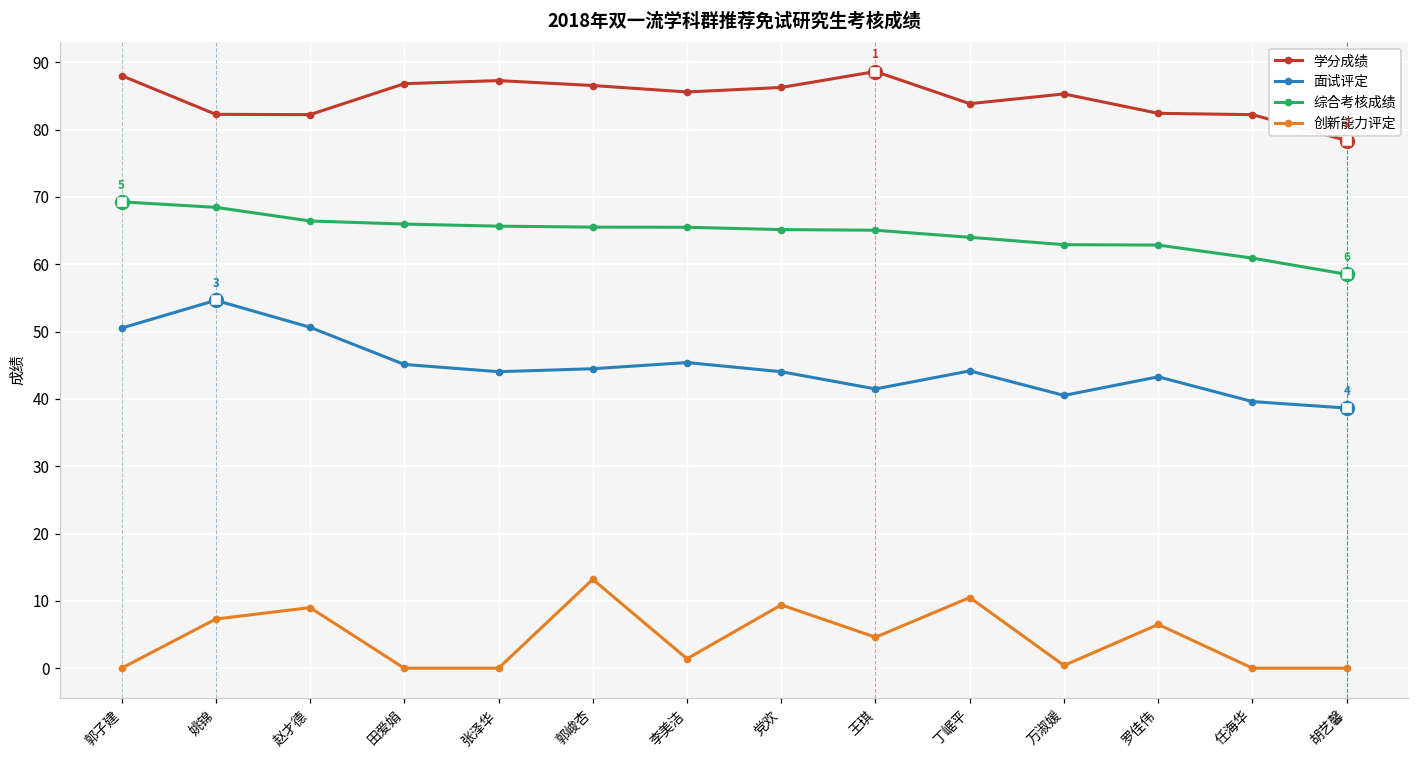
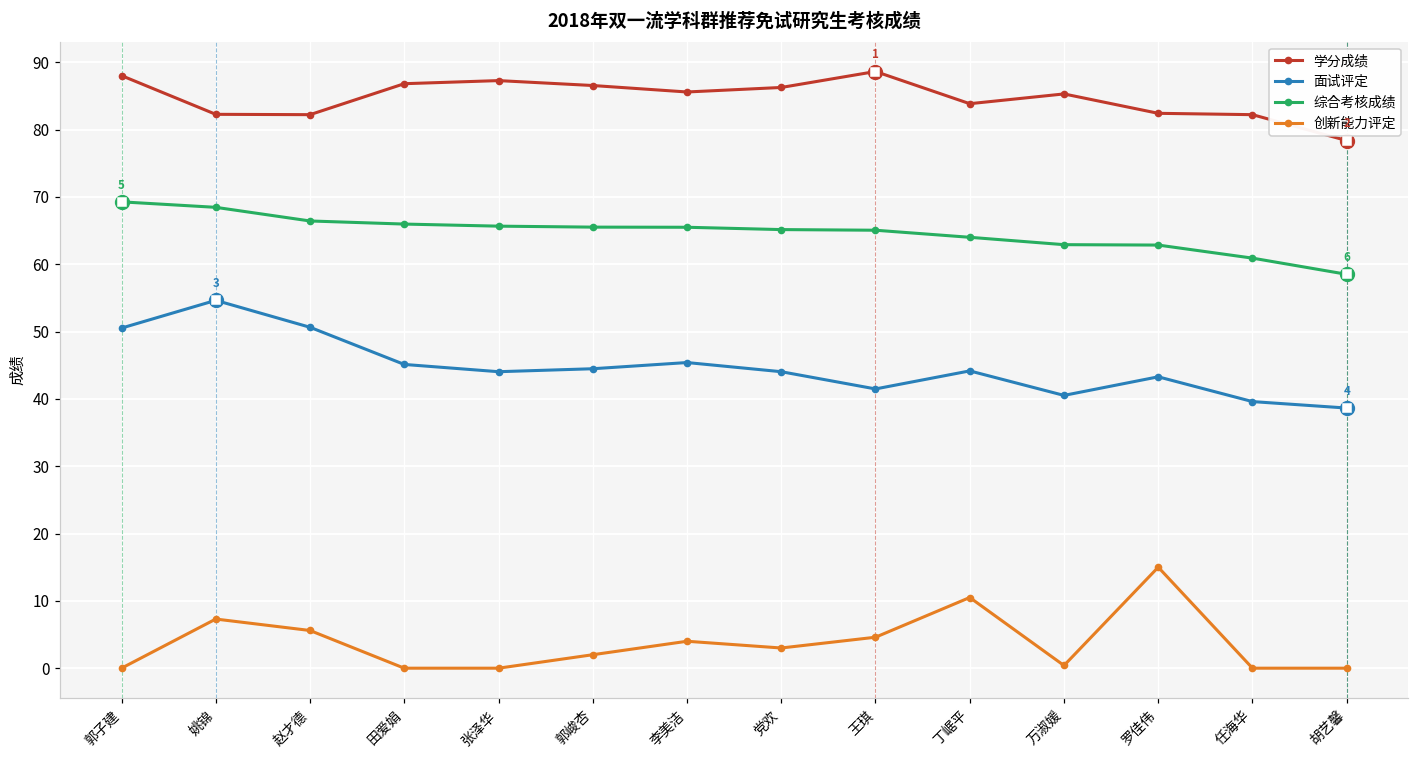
创新能力评定, 赵才德: 9 -> 6
创新能力评定, 郭峻杏: 13 -> 2
创新能力评定, 李美洁: 1 -> 4
创新能力评定, 党欢: 9 -> 3
创新能力评定, 罗佳伟: 7 -> 15
